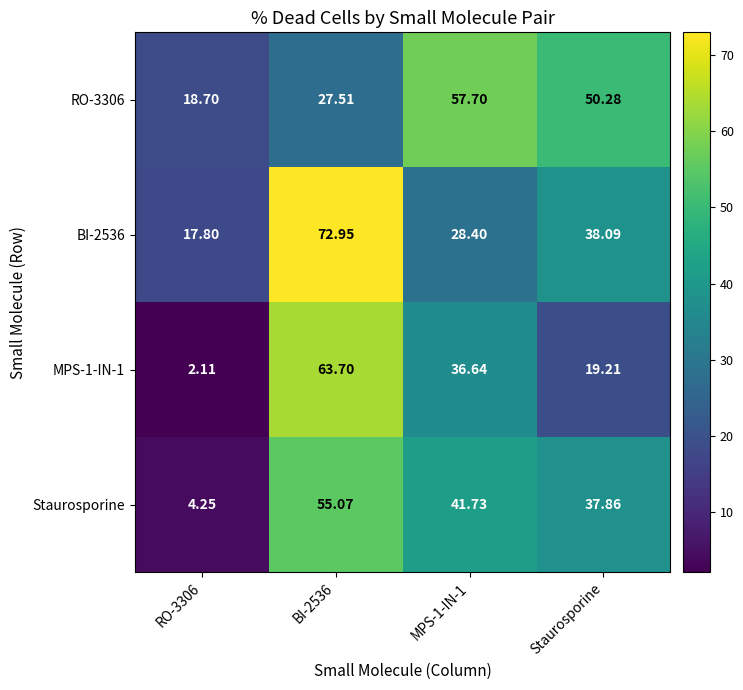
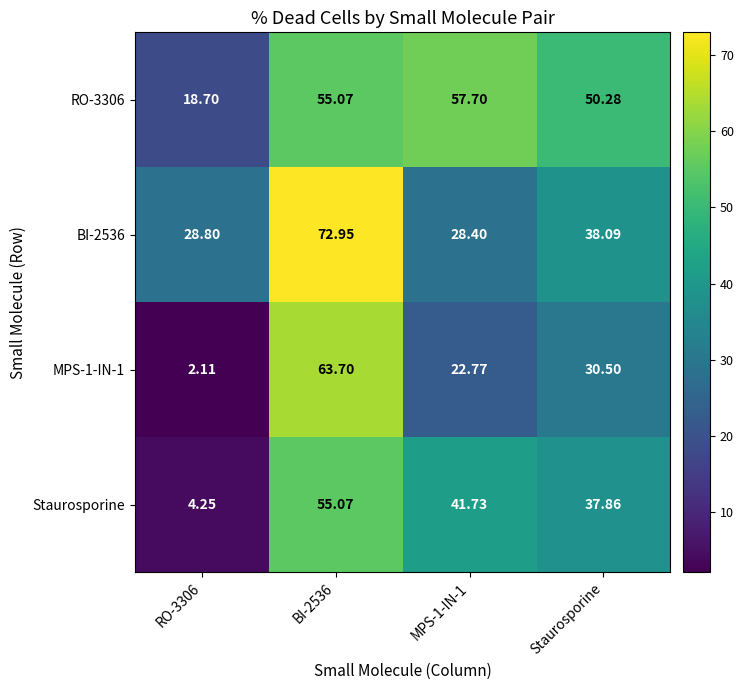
RO-3306, BI-2536: 27.51 -> 55.07
BI-2536, RO-3306: 17.80 -> 28.80
MPS-1-IN-1, MPS-1-IN-1: 36.64 -> 22.77
MPS-1-IN-1, Staurosporine: 19.21 -> 30.50
